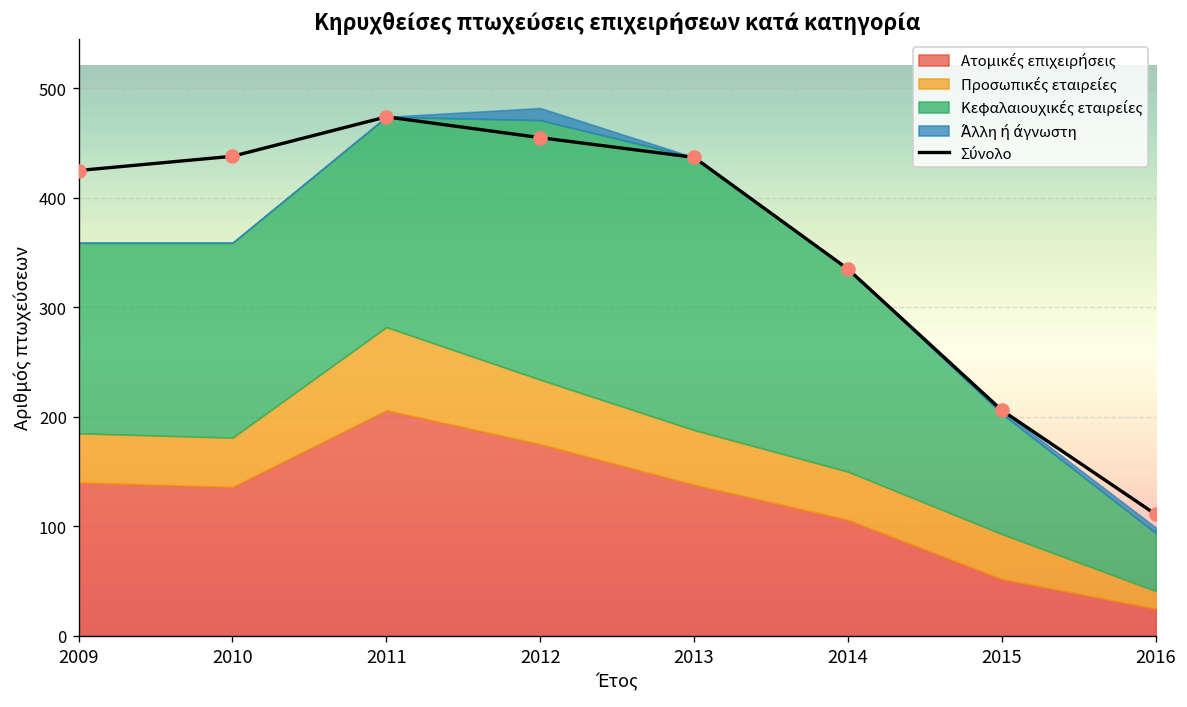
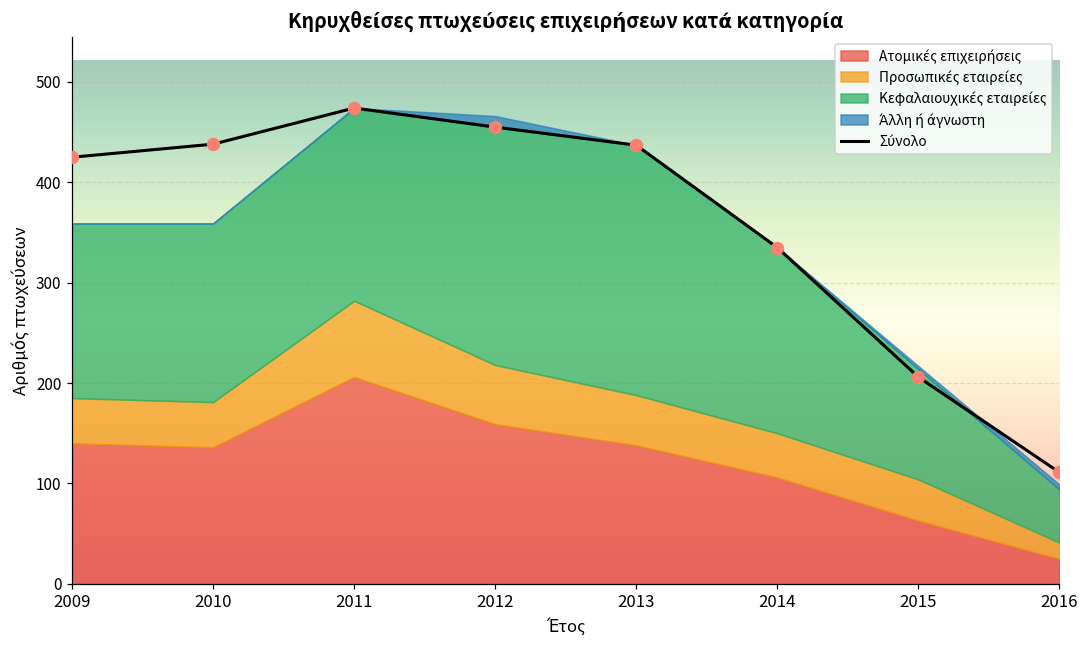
Ατομικές επιχειρήσεις, 2012: 180 -> 160
Ατομικές επιχειρήσεις, 2015: 50 -> 60
